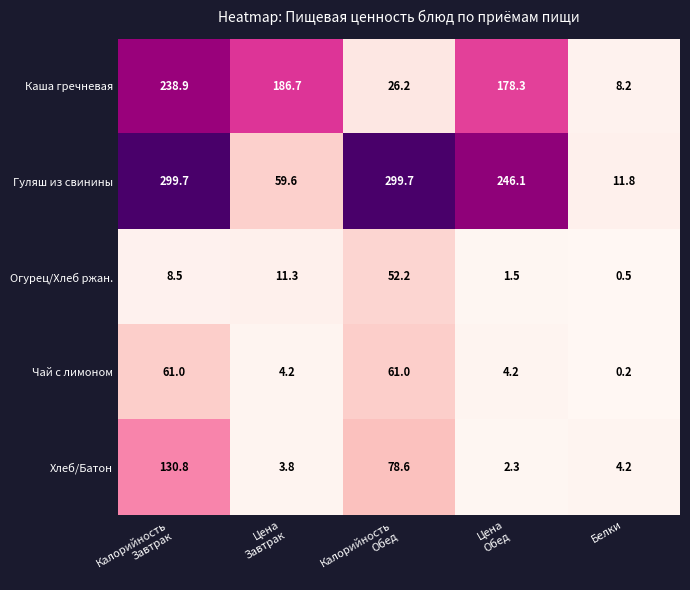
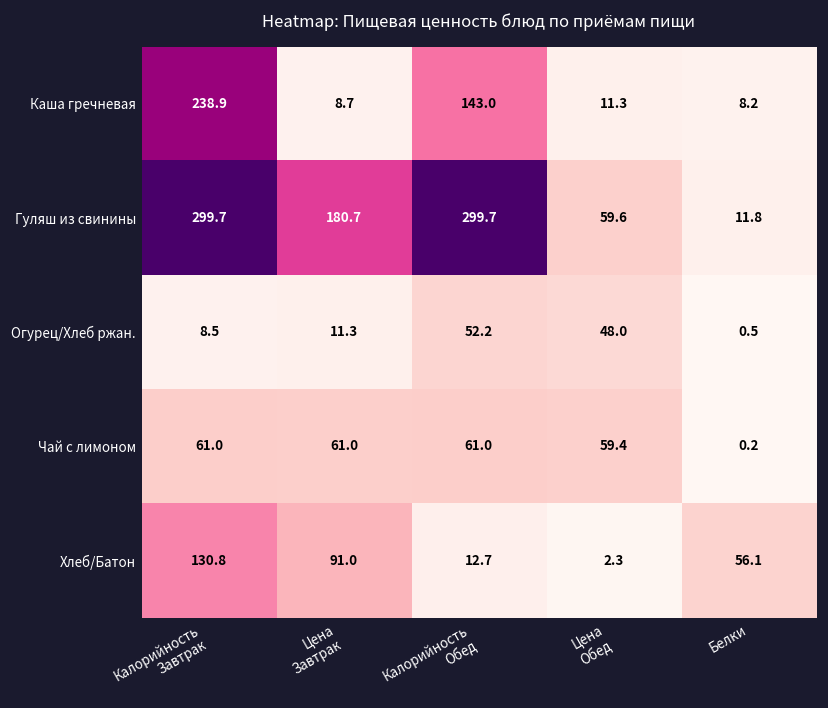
Каша гречневая, Цена Завтрак: 186.7 -> 8.7
Каша гречневая, Калорийность Обед: 26.2 -> 143.0
Каша гречневая, Цена Обед: 178.3 -> 11.3
Гуляш из свинины, Цена Завтрак: 59.6 -> 180.7
Гуляш из свинины, Цена Обед: 246.1 -> 59.6
Огурец/Хлеб ржан., Цена Обед: 1.5 -> 48.0
Чай с лимоном, Цена Завтрак: 4.2 -> 61.0
Чай с лимоном, Цена Обед: 4.2 -> 59.4
Хлеб/Батон, Цена Завтрак: 3.8 -> 91.0
Хлеб/Батон, Калорийность Обед: 78.6 -> 12.7
Хлеб/Батон, Белки: 4.2 -> 56.1
